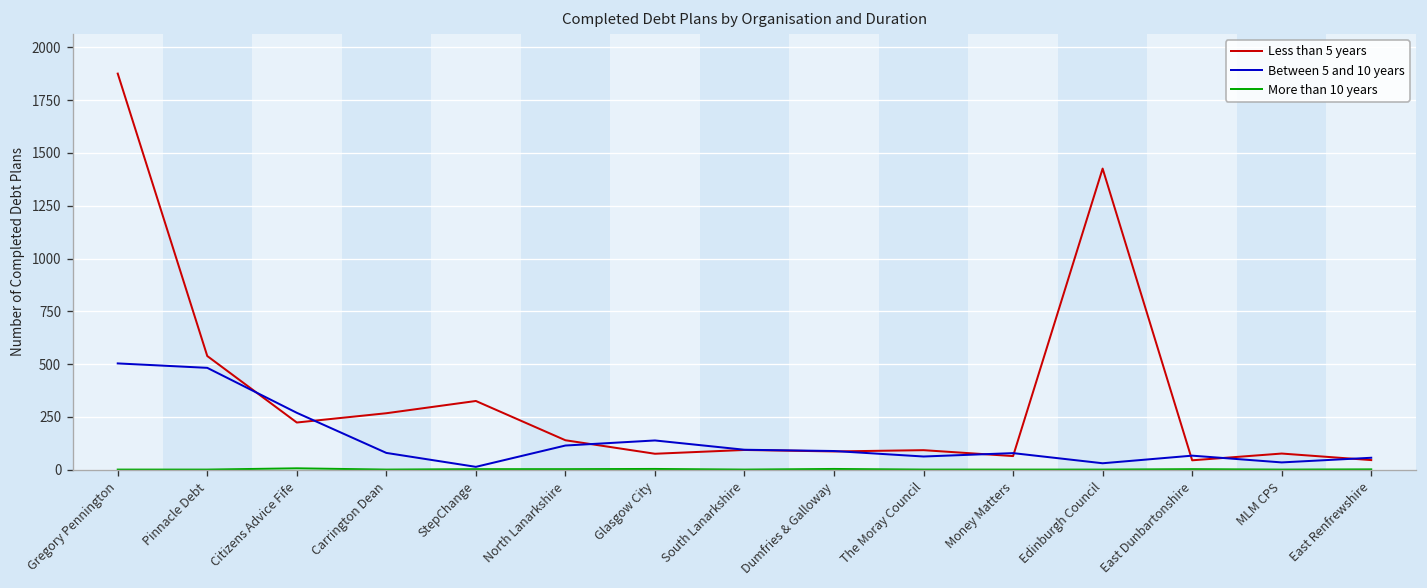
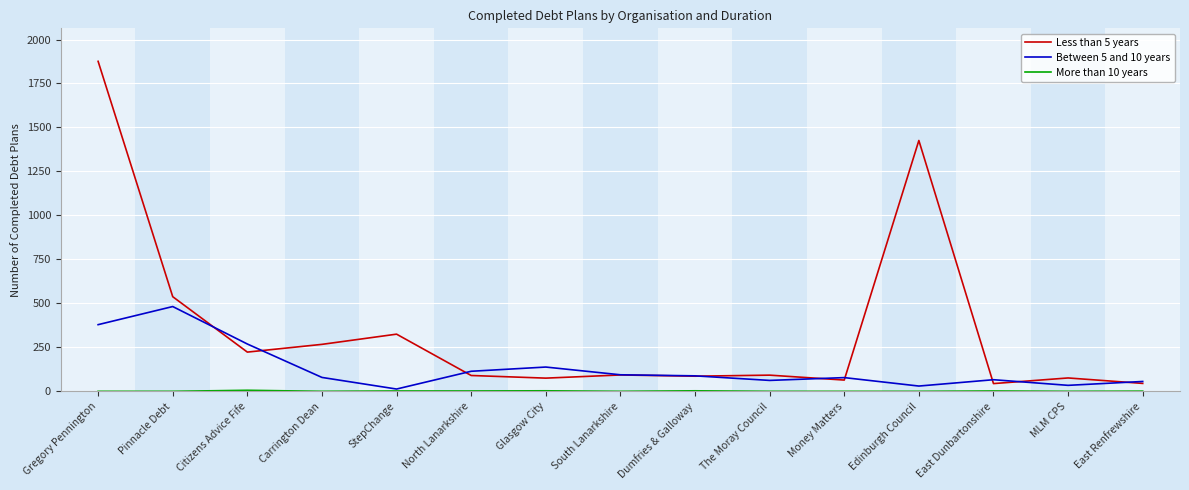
Between 5 and 10 years, Gregory Pennington: 500 -> 380
Less than 5 years, North Lanarkshire: 140 -> 90
